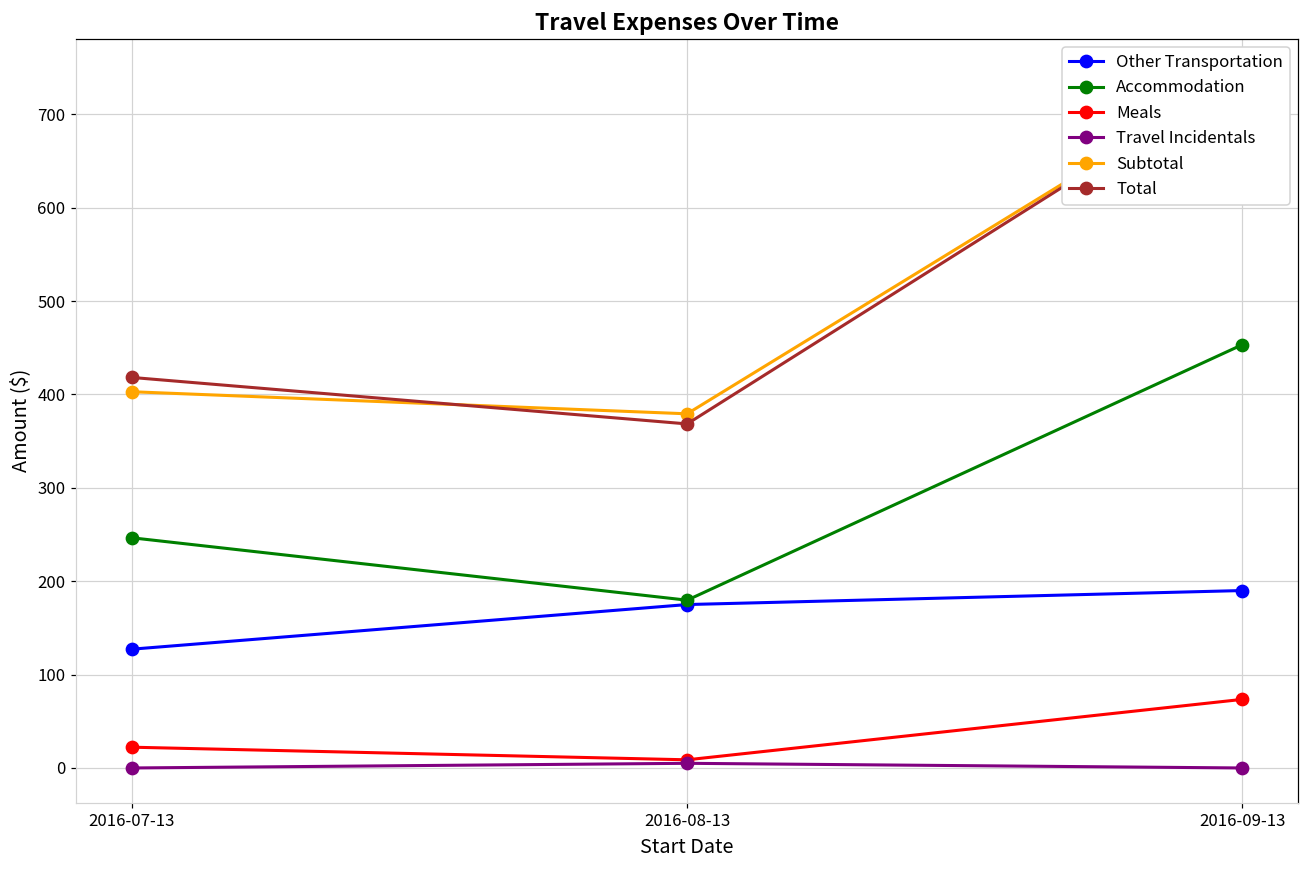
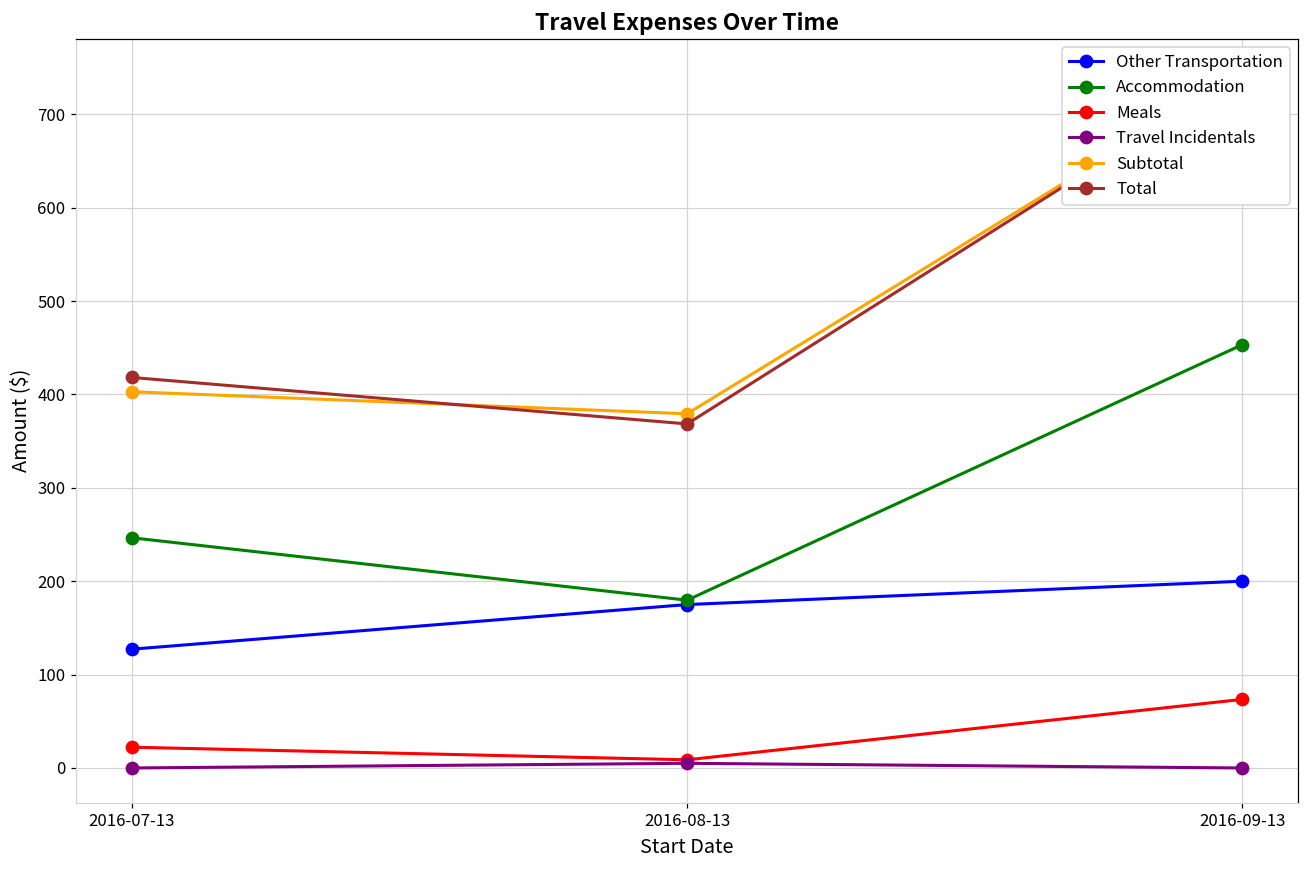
Other Transportation, 2016-09-13: 190 -> 200
